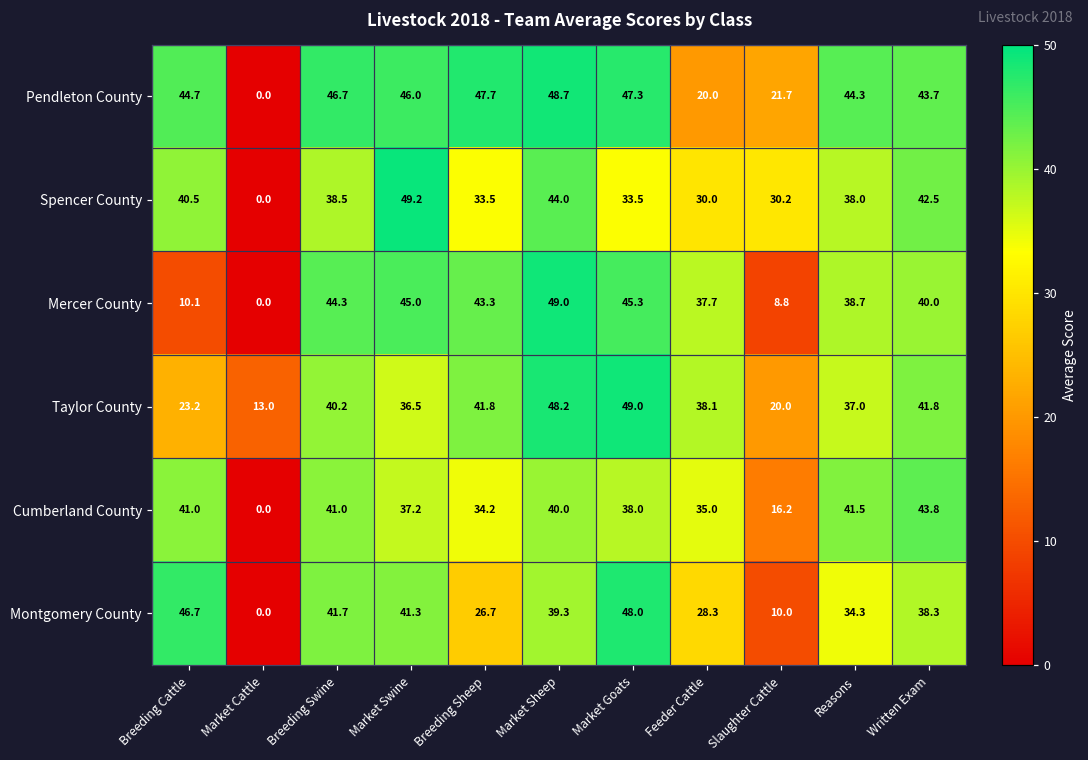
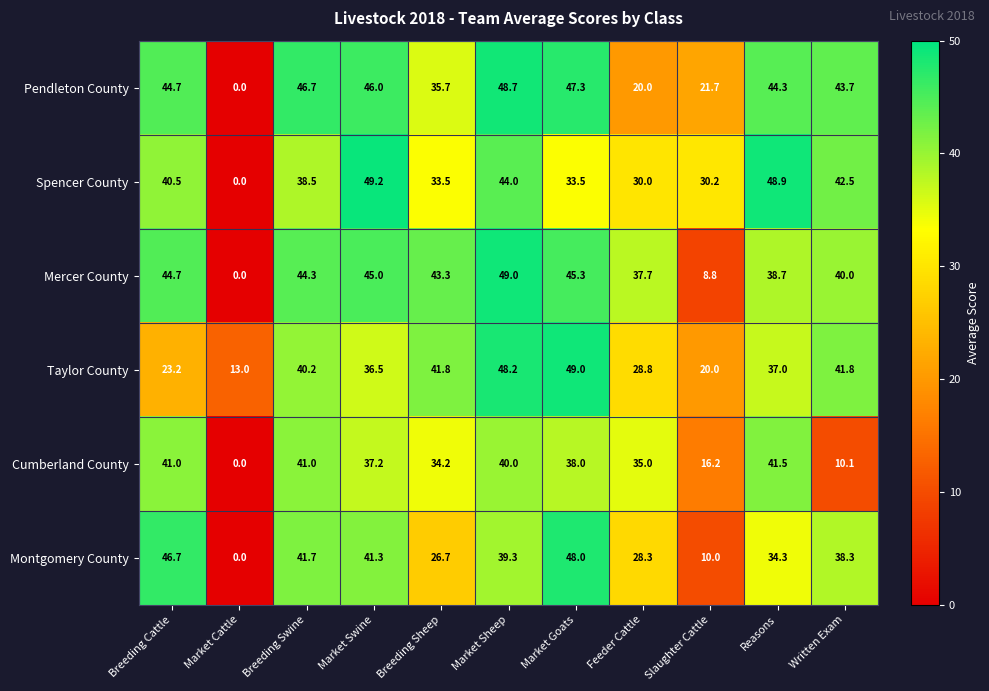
Pendleton County, Breeding Sheep: 47.7 -> 35.7
Spencer County, Reasons: 38.0 -> 48.9
Mercer County, Breeding Cattle: 10.1 -> 44.7
Taylor County, Feeder Cattle: 38.1 -> 28.8
Cumberland County, Written Exam: 43.8 -> 10.1
